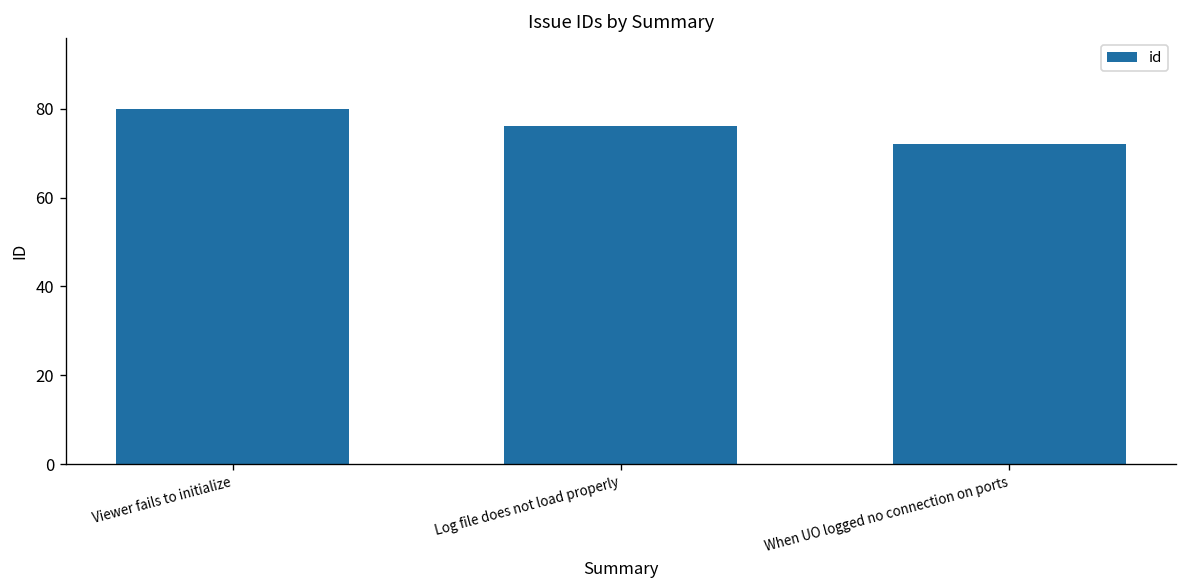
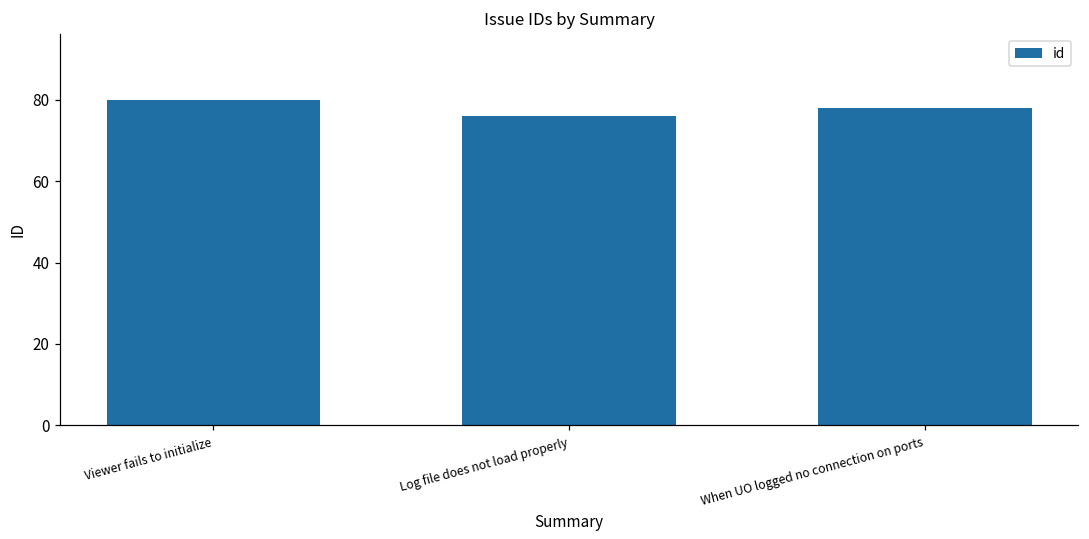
When UO logged no connection on ports: 72 -> 78
